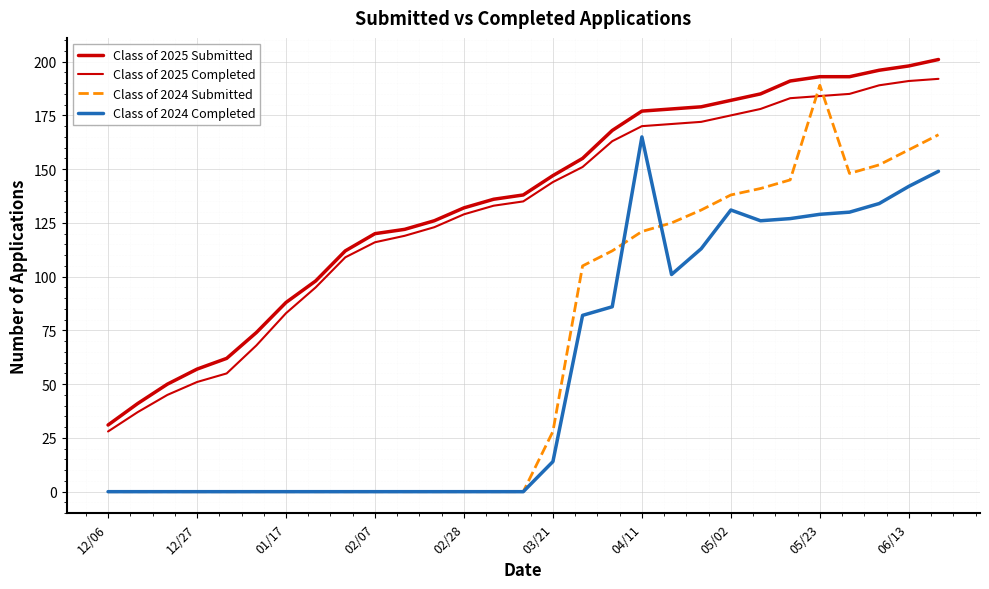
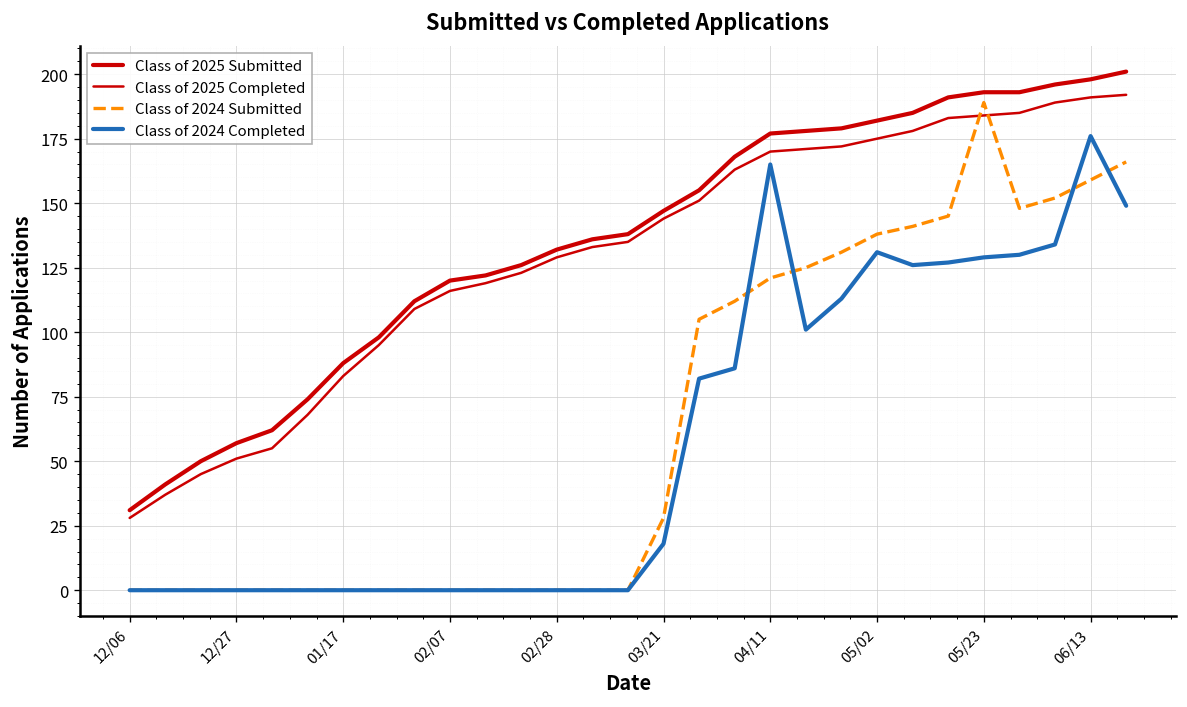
Class of 2024 Completed, 03/21: 14 -> 18
Class of 2024 Completed, 06/13: 142 -> 176
